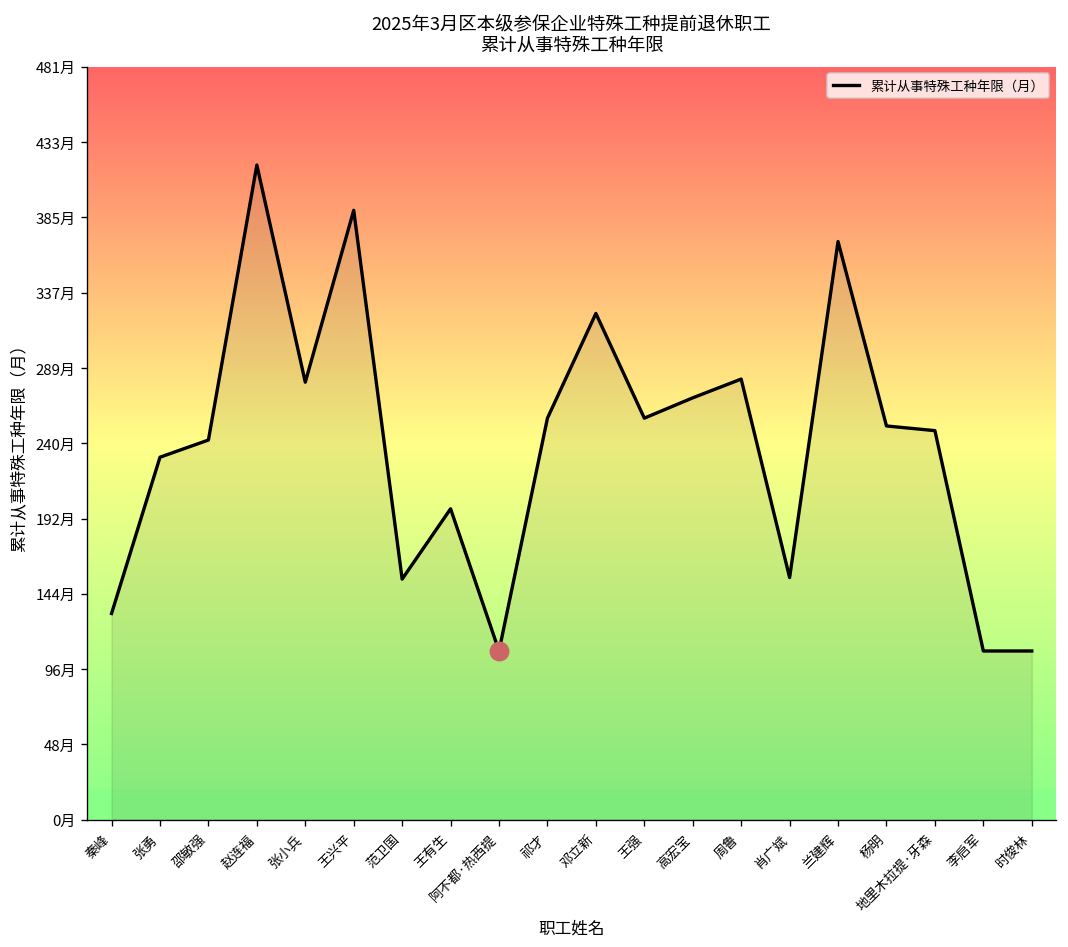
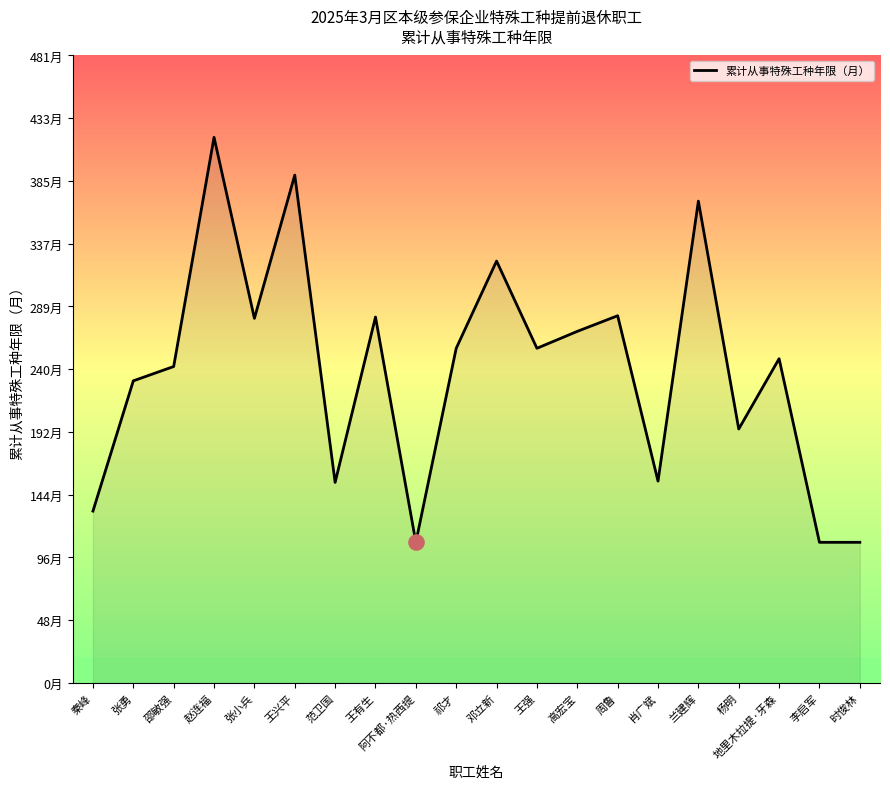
累计从事特殊工种年限（月）, 王有生: 199月 -> 281月
累计从事特殊工种年限（月）, 杨明: 252月 -> 195月
